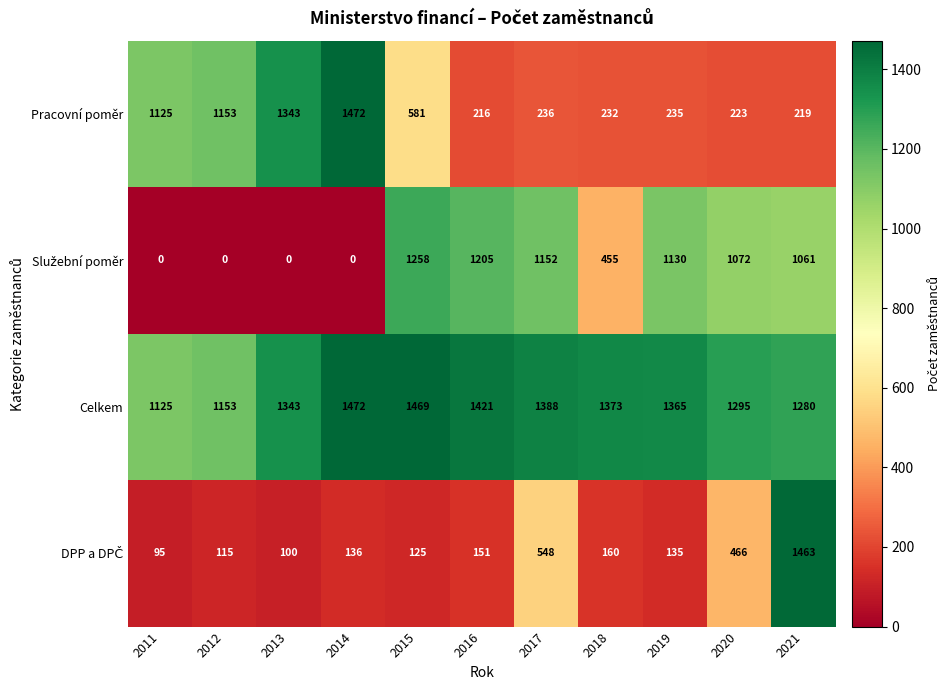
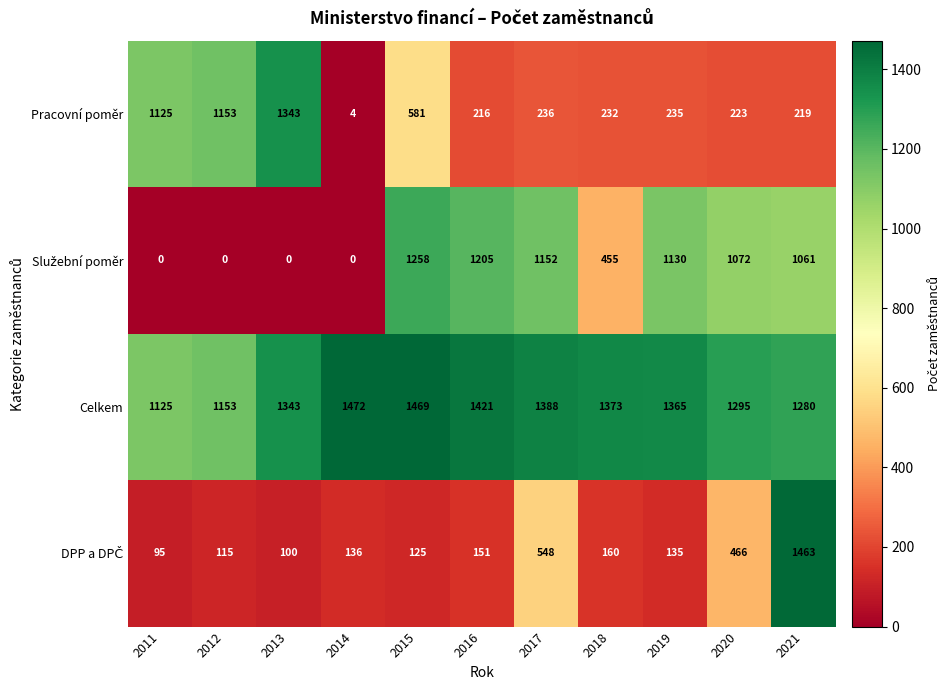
Pracovní poměr, 2014: 1472 -> 4
